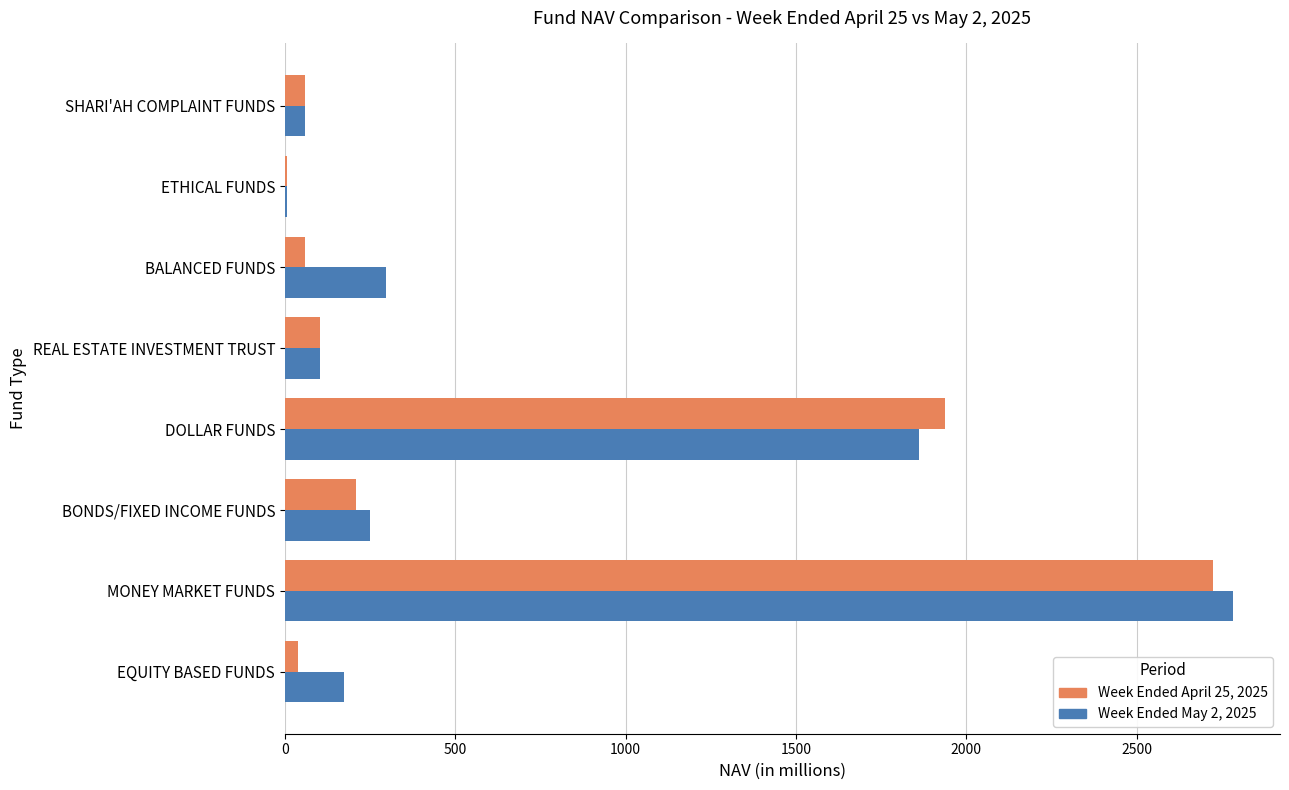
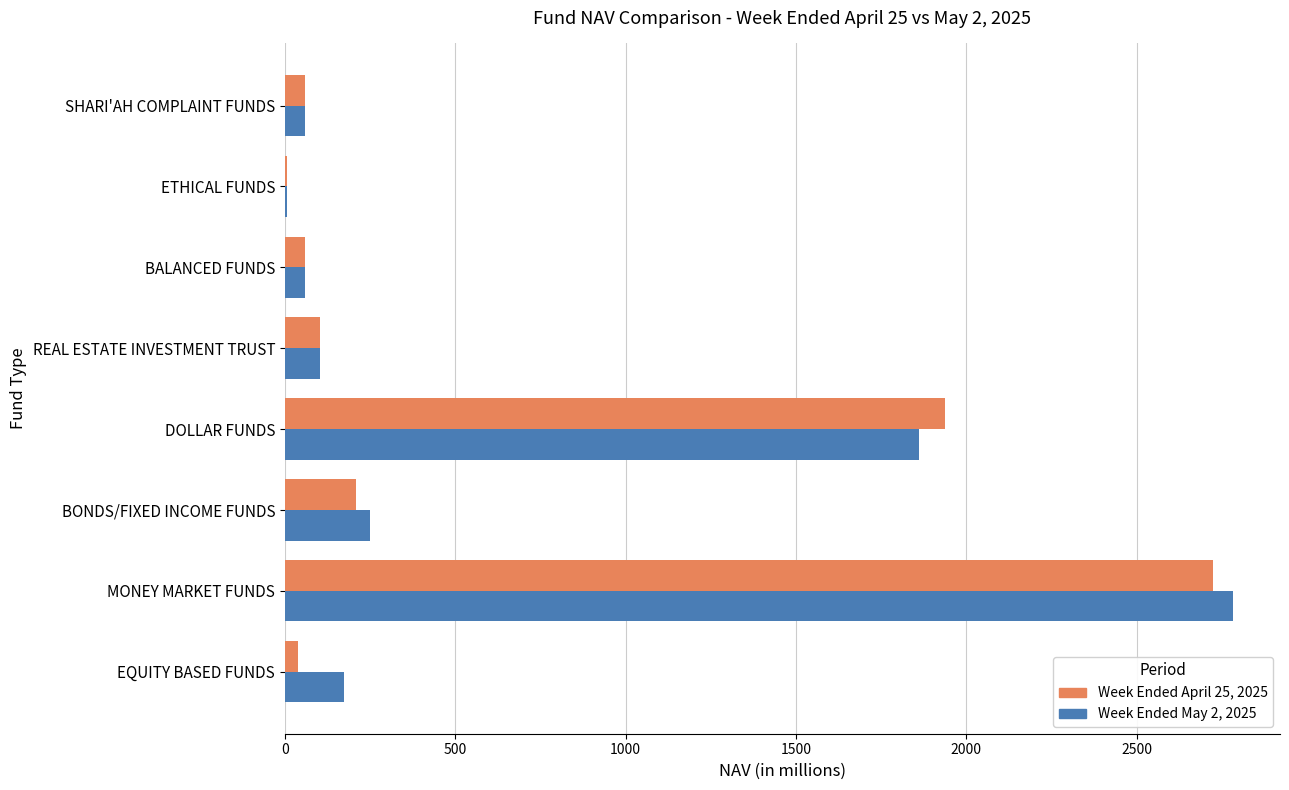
Week Ended May 2, 2025, BALANCED FUNDS: 300 -> 60
